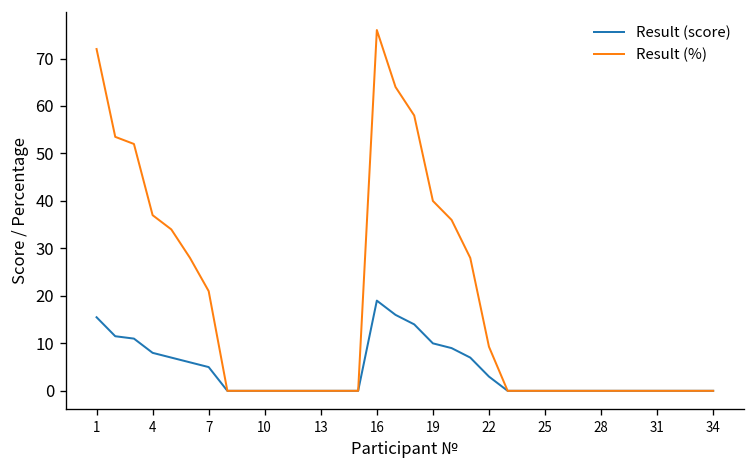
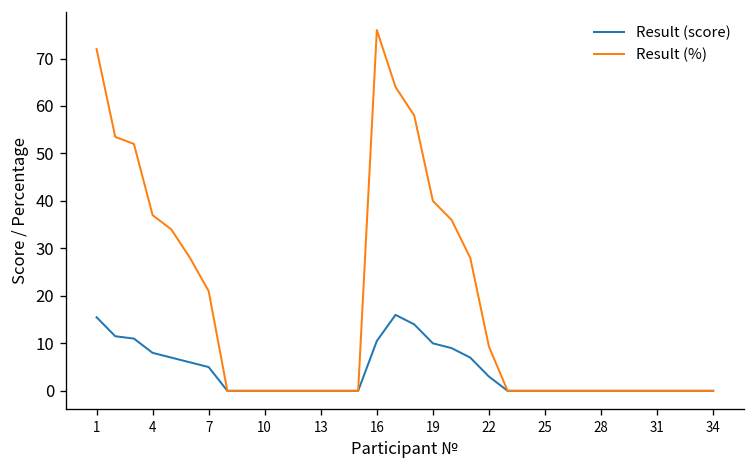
Result (score), 16: 19 -> 11
